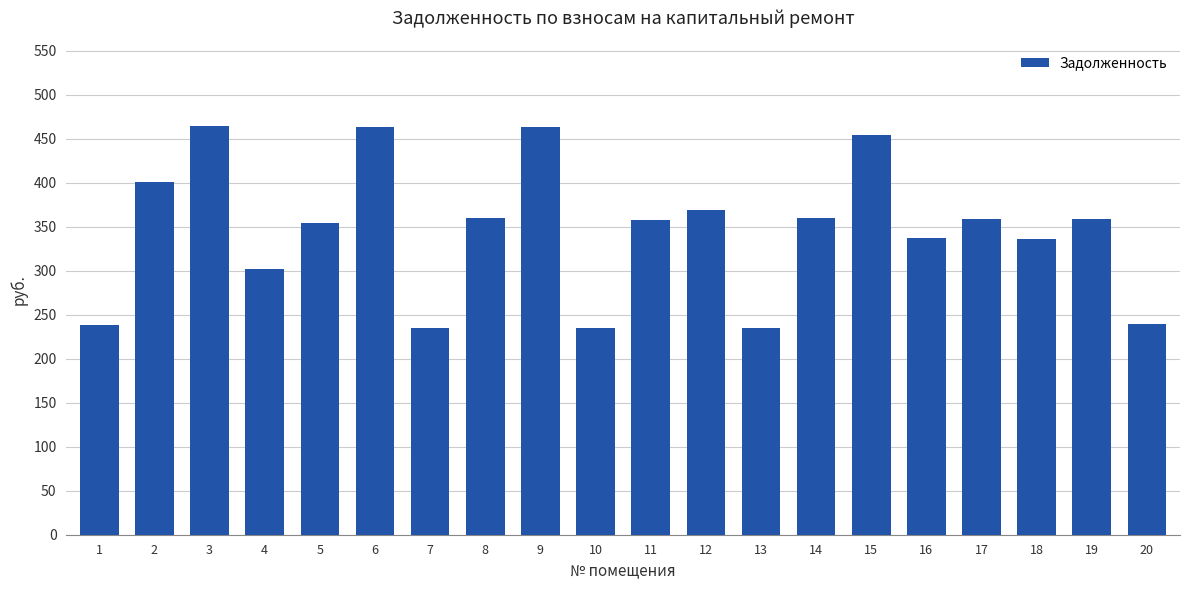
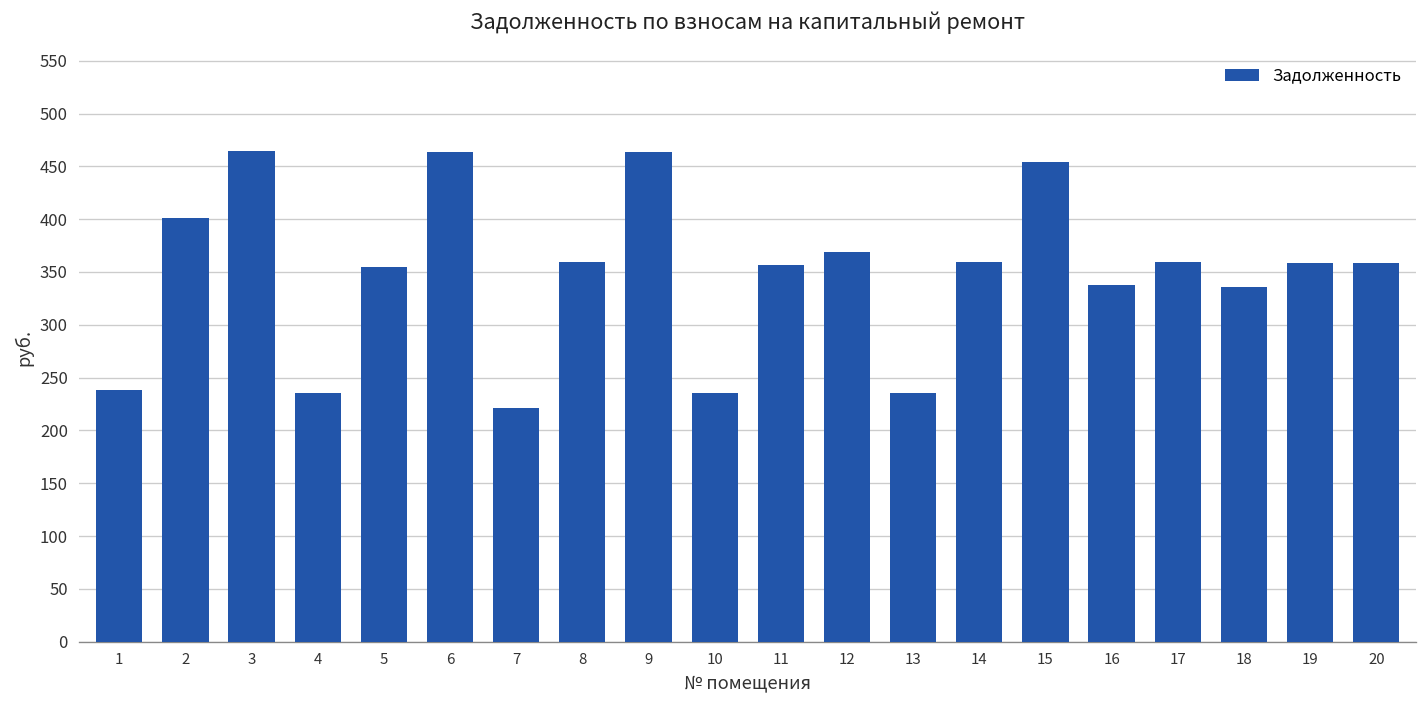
4: 300 -> 230
7: 230 -> 220
20: 240 -> 360
